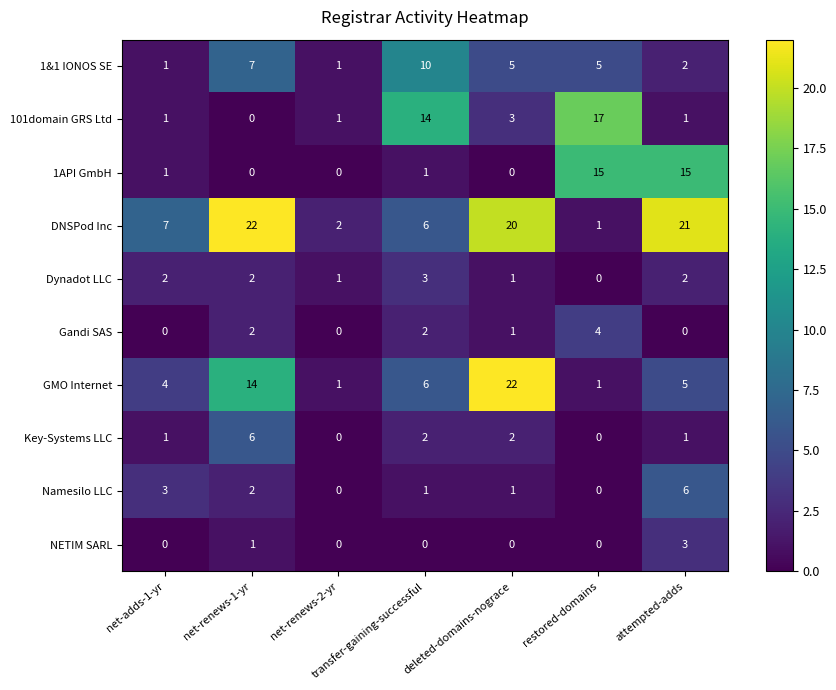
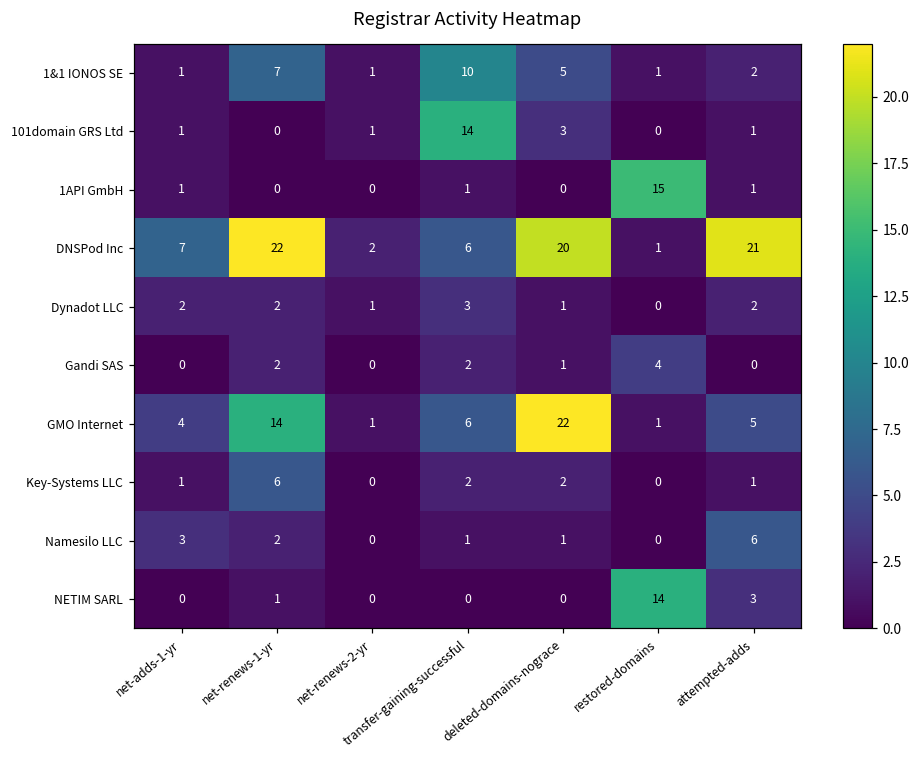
1&1 IONOS SE, restored-domains: 5 -> 1
101domain GRS Ltd, restored-domains: 17 -> 0
1API GmbH, attempted-adds: 15 -> 1
NETIM SARL, restored-domains: 0 -> 14
